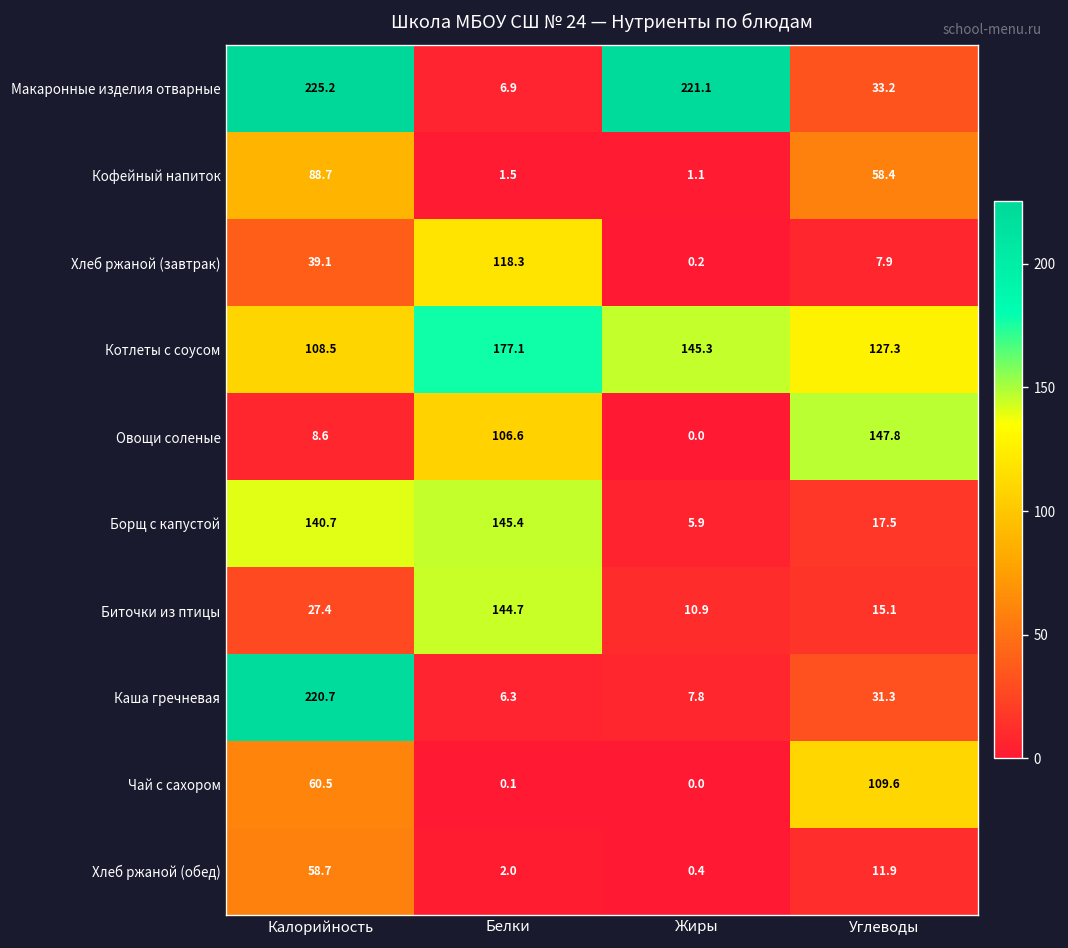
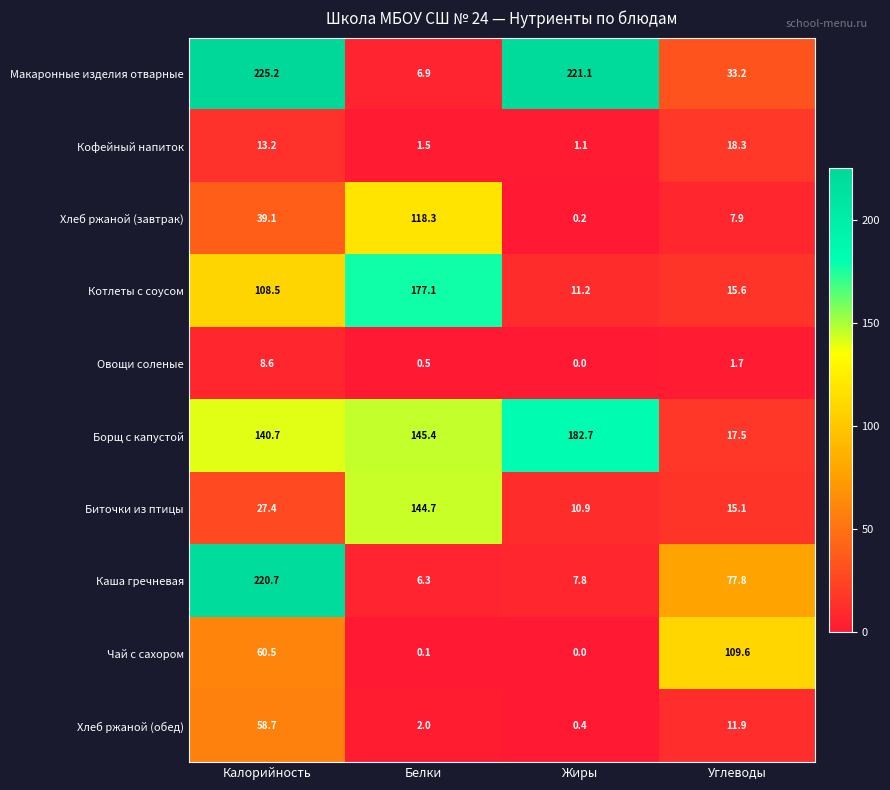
Кофейный напиток, Калорийность: 88.7 -> 13.2
Кофейный напиток, Углеводы: 58.4 -> 18.3
Котлеты с соусом, Жиры: 145.3 -> 11.2
Котлеты с соусом, Углеводы: 127.3 -> 15.6
Овощи соленые, Белки: 106.6 -> 0.5
Овощи соленые, Углеводы: 147.8 -> 1.7
Борщ с капустой, Жиры: 5.9 -> 182.7
Каша гречневая, Углеводы: 31.3 -> 77.8
